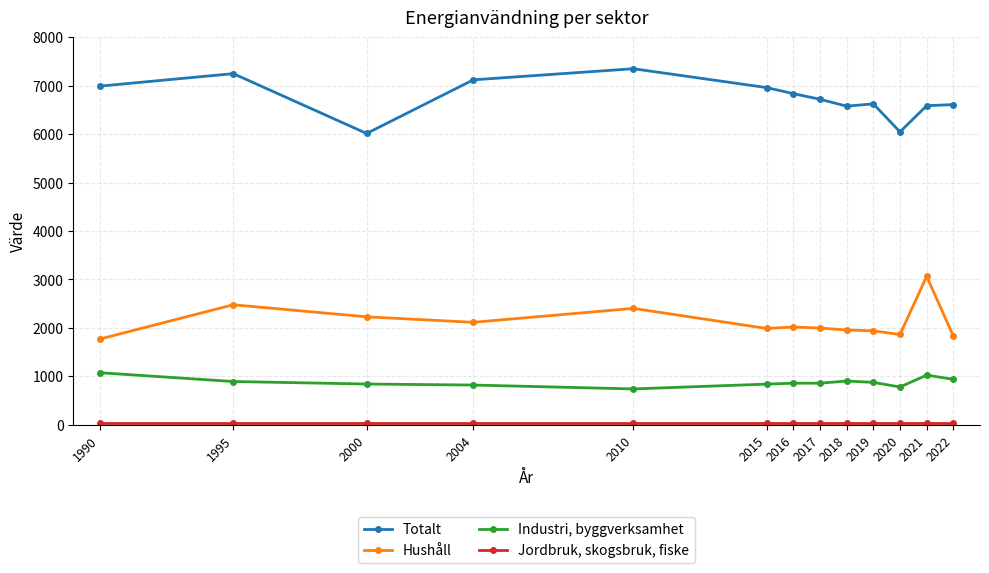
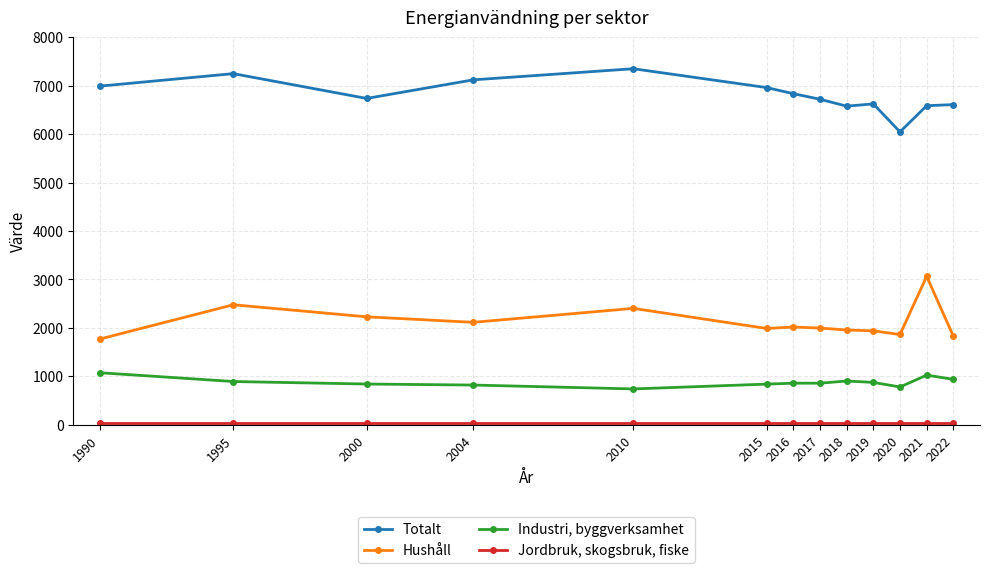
Totalt, 2000: 6000 -> 6700
